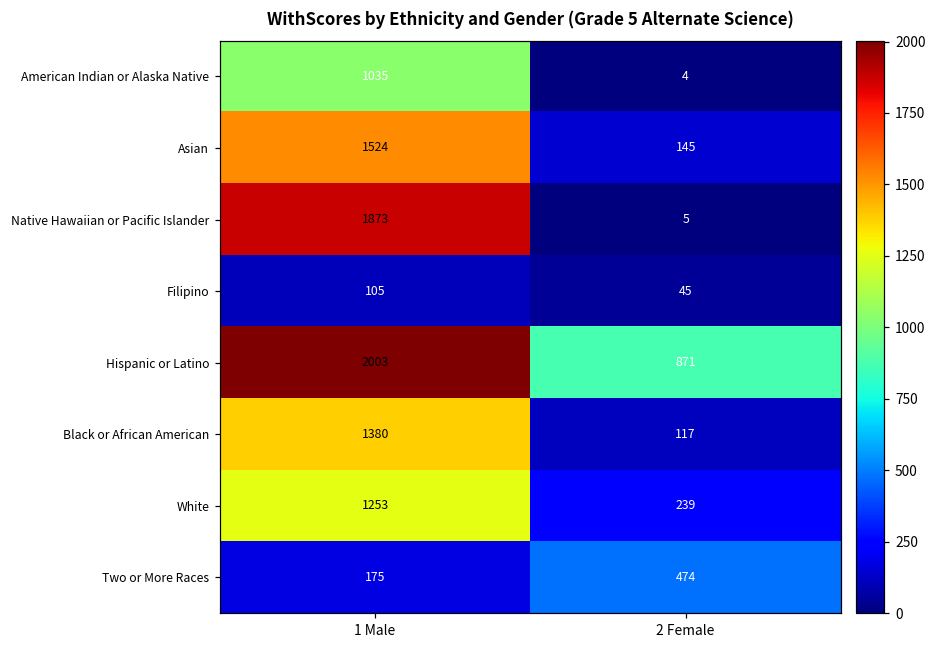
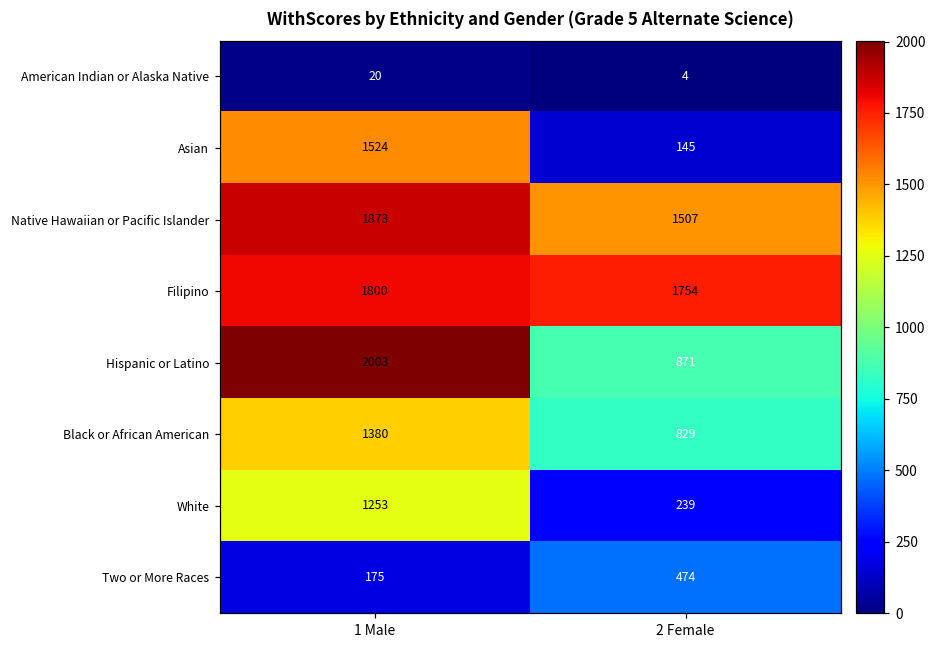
American Indian or Alaska Native, 1 Male: 1035 -> 20
Native Hawaiian or Pacific Islander, 2 Female: 5 -> 1507
Filipino, 1 Male: 105 -> 1800
Filipino, 2 Female: 45 -> 1754
Black or African American, 2 Female: 117 -> 829
